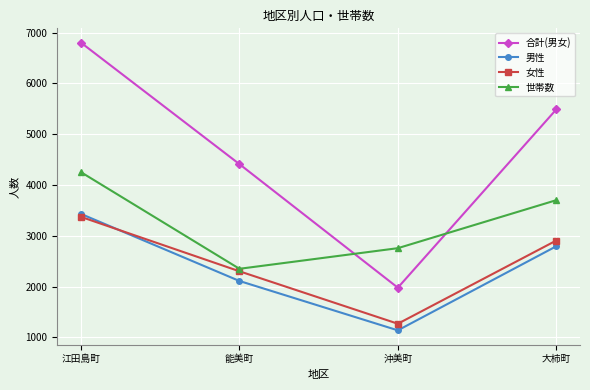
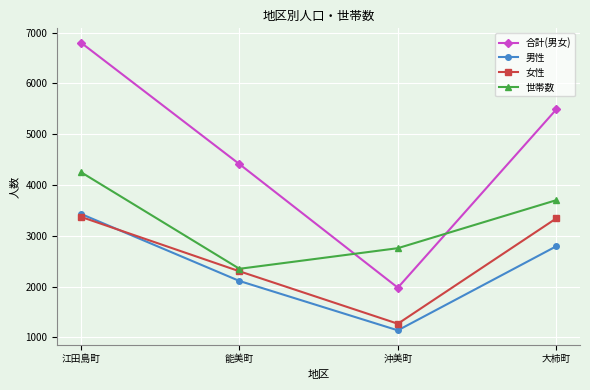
女性, 大柿町: 2900 -> 3300
